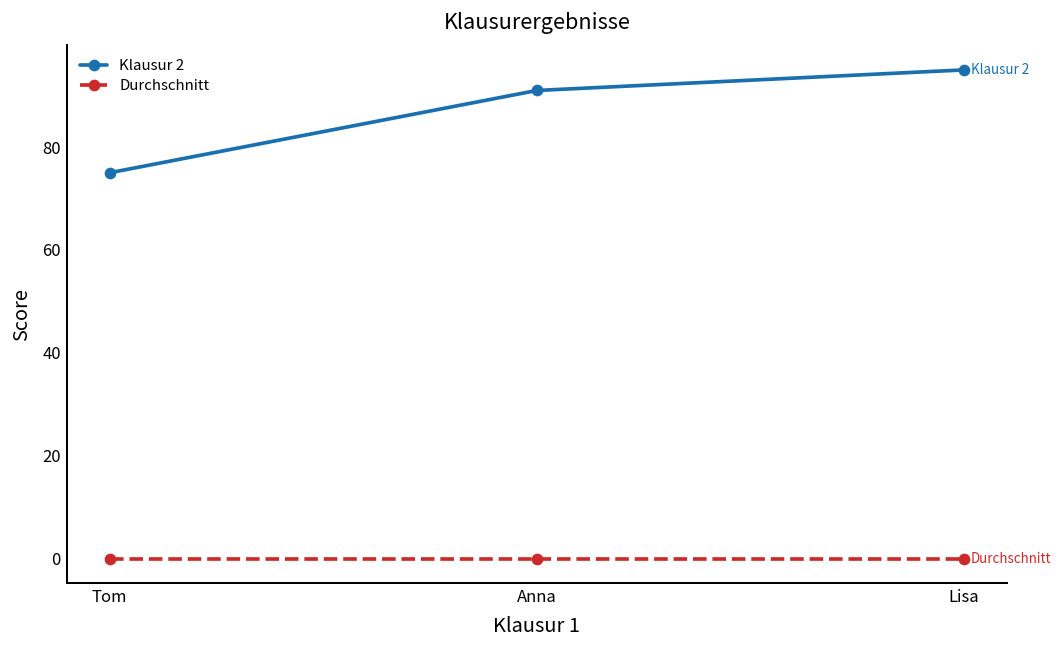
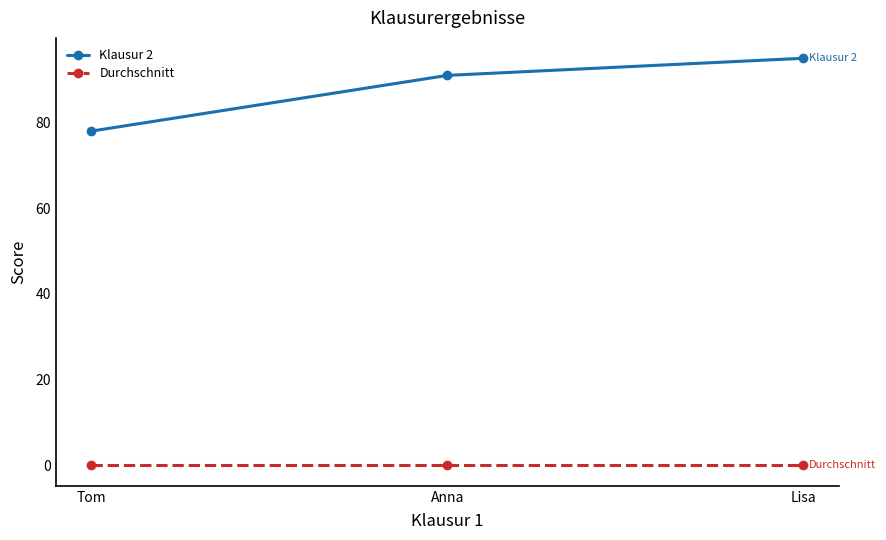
Klausur 2, Tom: 75 -> 78
